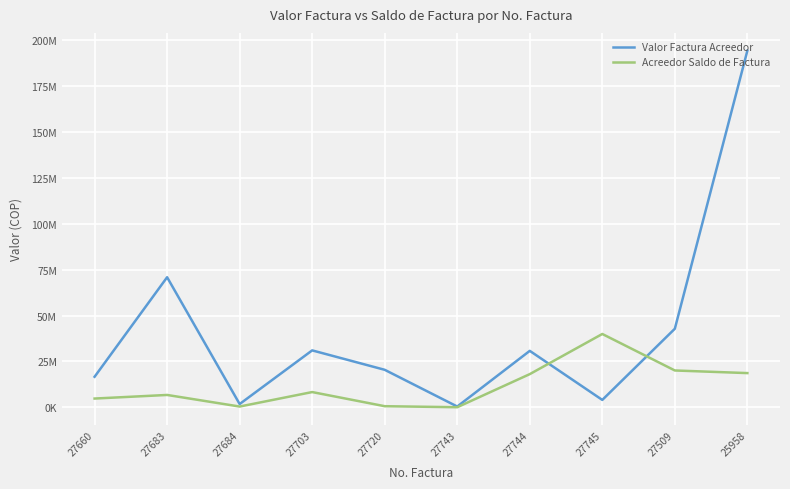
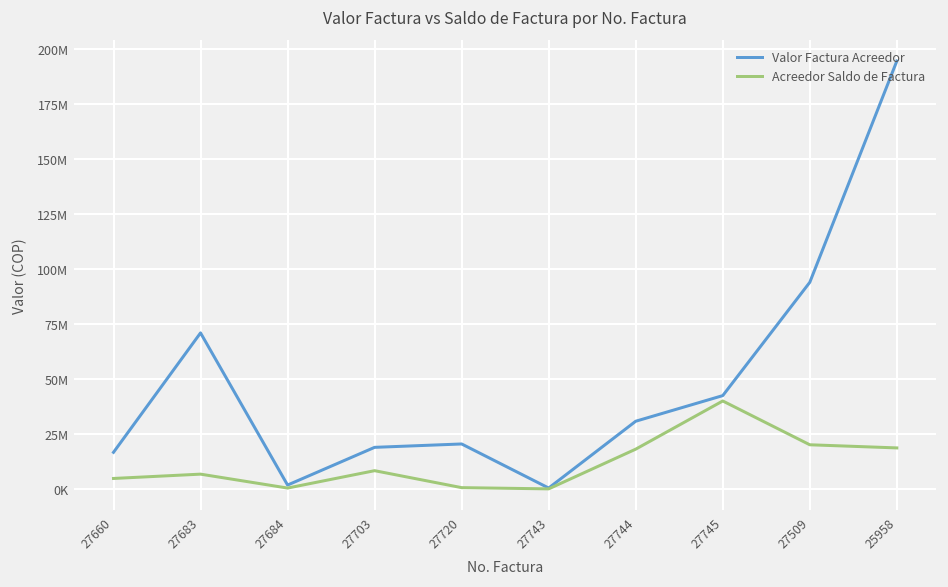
Valor Factura Acreedor, 27703: 31000000 -> 19000000
Valor Factura Acreedor, 27745: 4000000 -> 42000000
Valor Factura Acreedor, 27509: 43000000 -> 94000000
